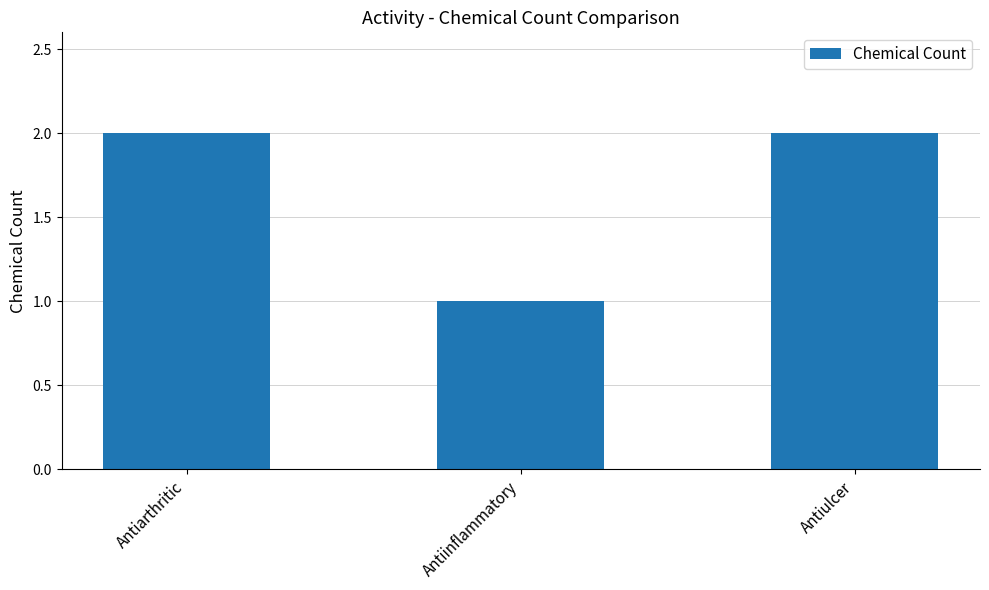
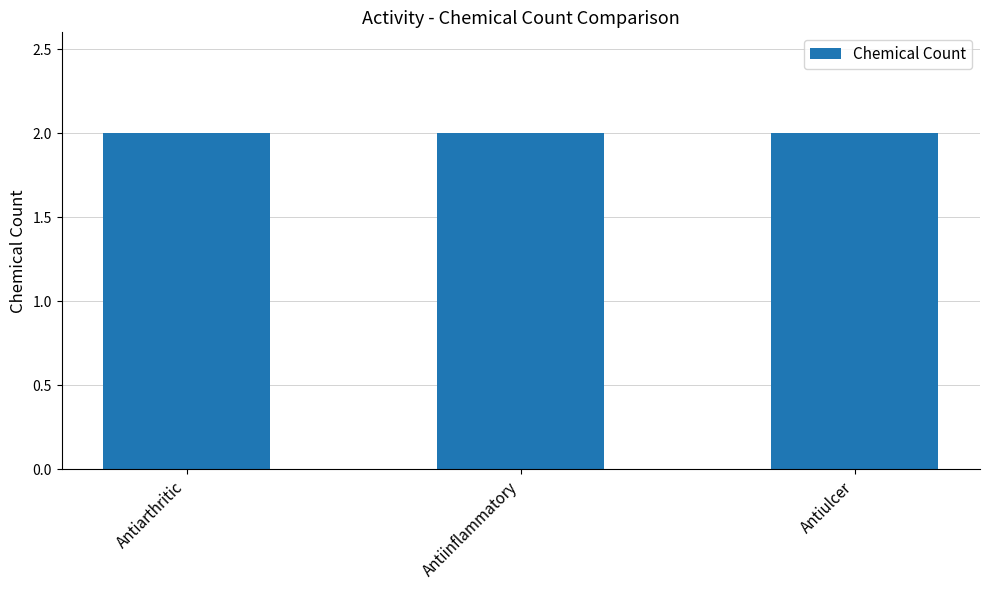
Antiinflammatory: 1 -> 2
